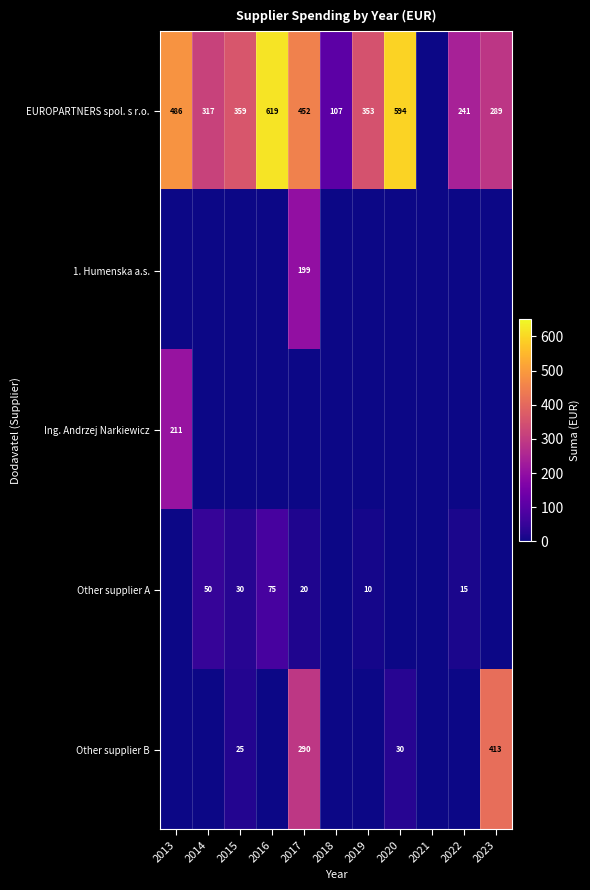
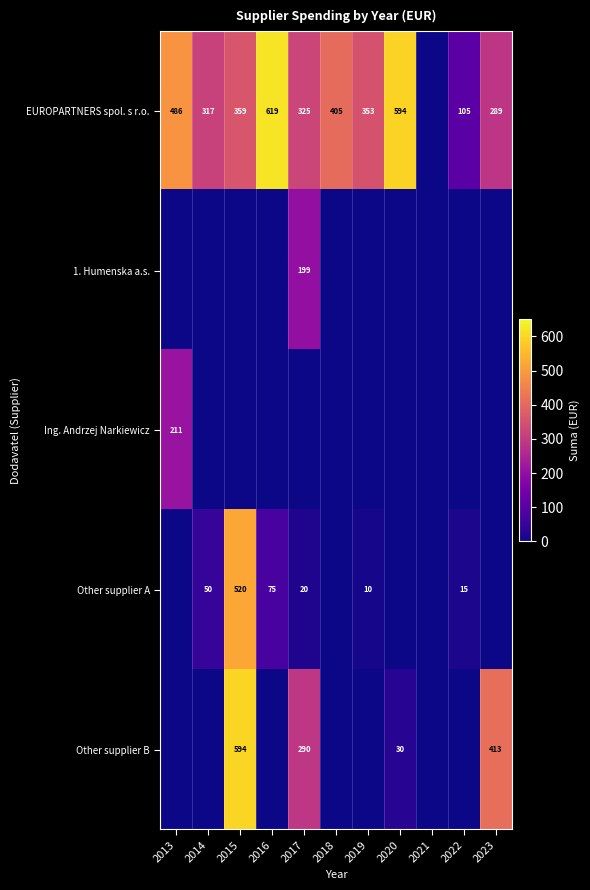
EUROPARTNERS spol. s r.o., 2017: 452 -> 325
EUROPARTNERS spol. s r.o., 2018: 107 -> 405
EUROPARTNERS spol. s r.o., 2022: 241 -> 105
Other supplier A, 2015: 30 -> 520
Other supplier B, 2015: 25 -> 594
